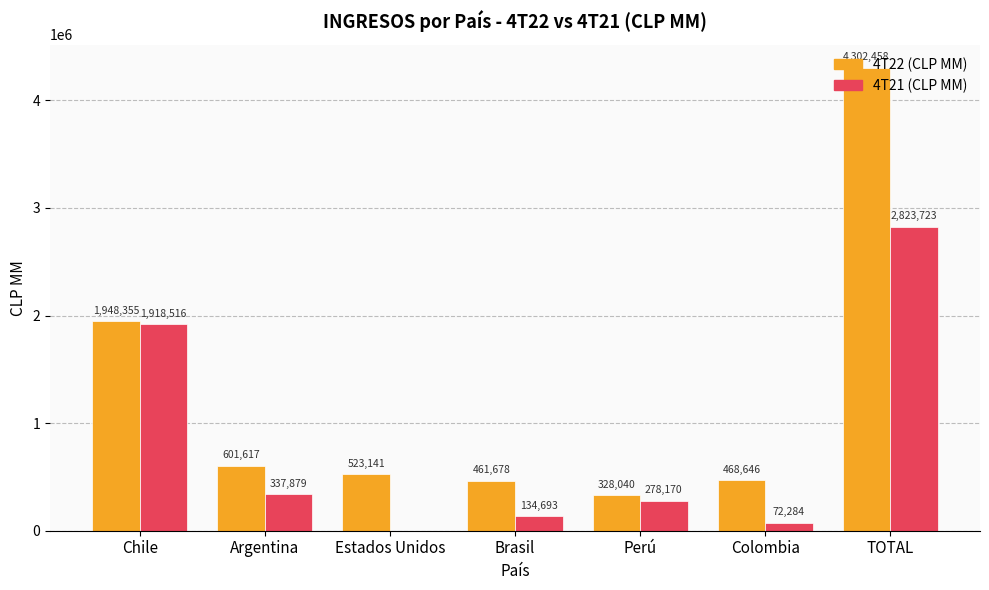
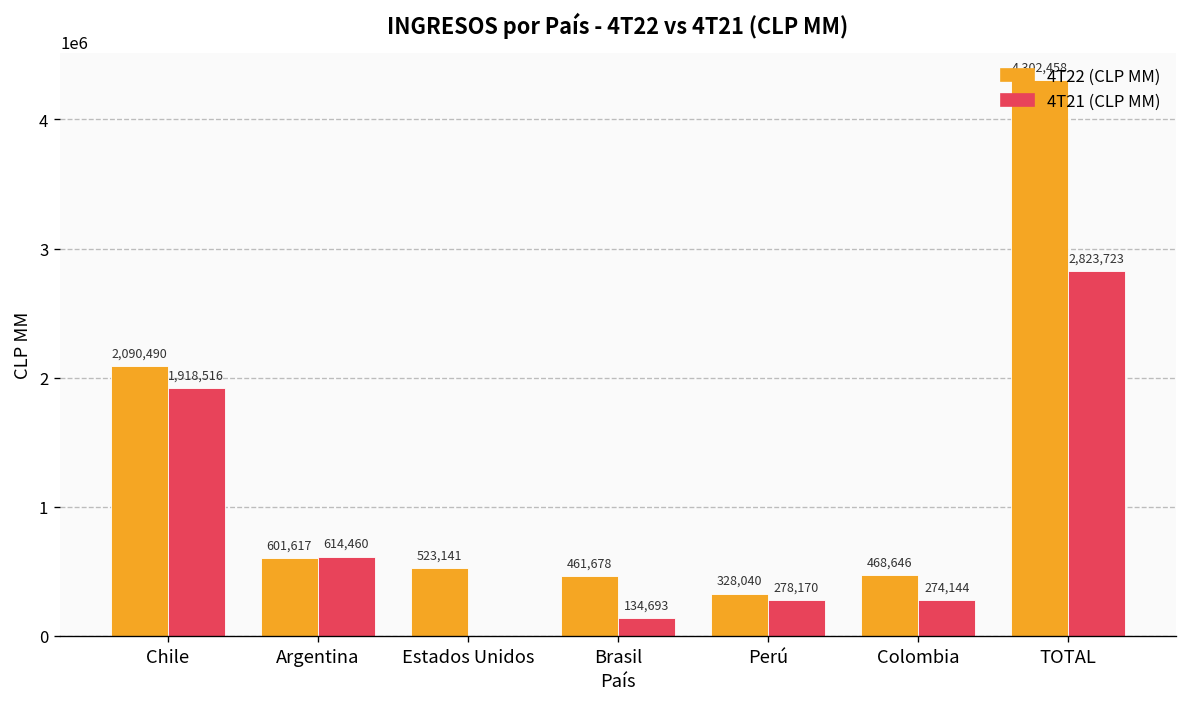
4T22 (CLP MM), Chile: 1,948,355 -> 2,090,490
4T21 (CLP MM), Argentina: 337,879 -> 614,460
4T21 (CLP MM), Colombia: 72,284 -> 274,144
